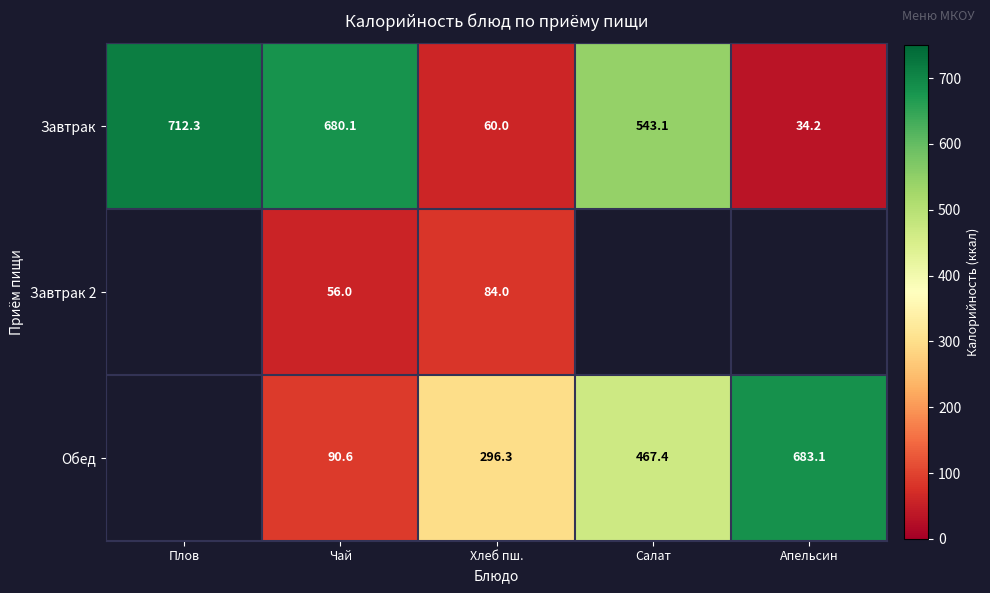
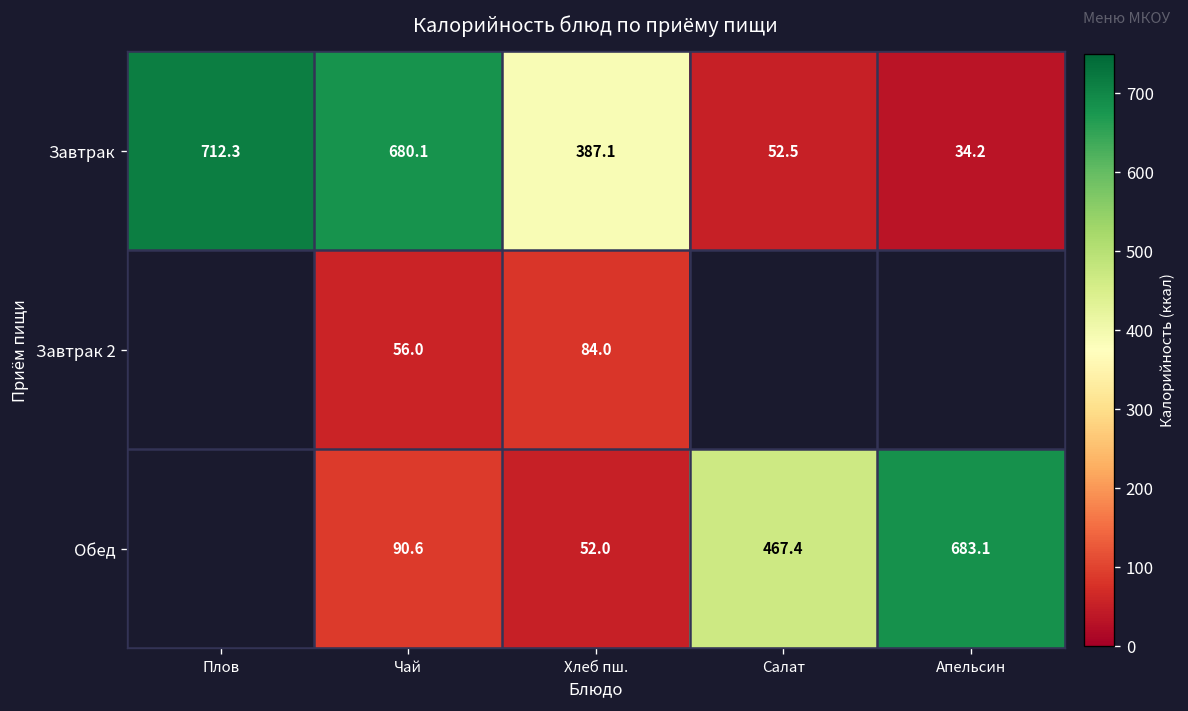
Завтрак, Хлеб пш.: 60.0 -> 387.1
Завтрак, Салат: 543.1 -> 52.5
Обед, Хлеб пш.: 296.3 -> 52.0
